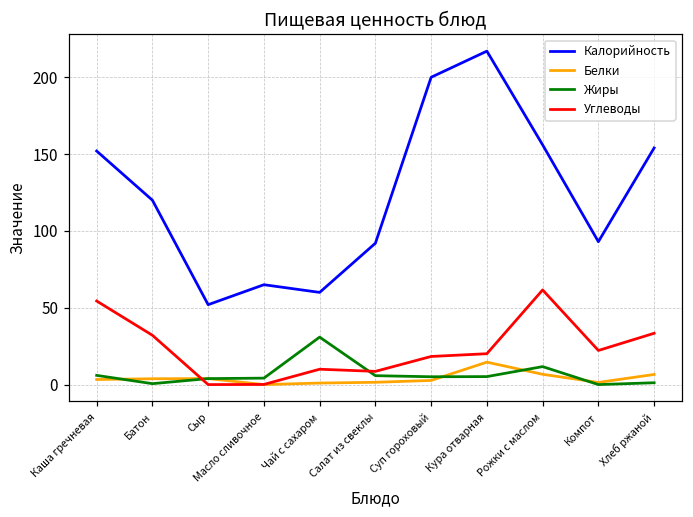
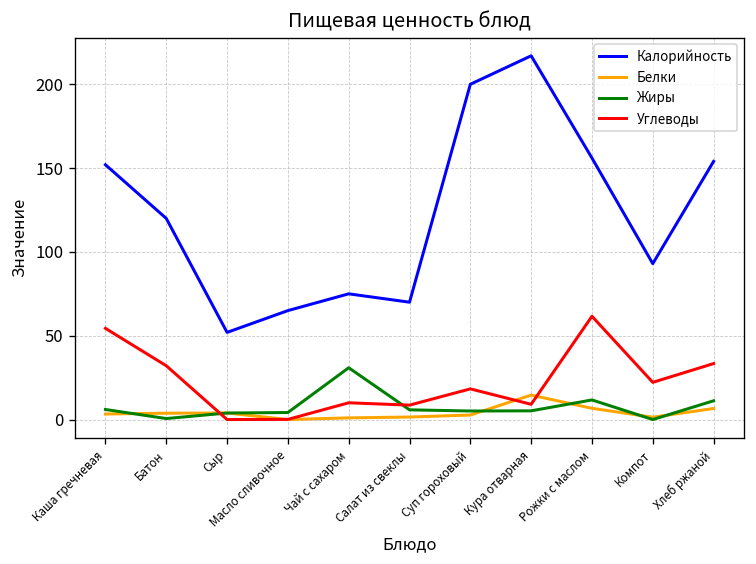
Калорийность, Чай с сахаром: 60 -> 75
Калорийность, Салат из свеклы: 92 -> 70
Углеводы, Кура отварная: 20 -> 9
Жиры, Хлеб ржаной: 1 -> 11
